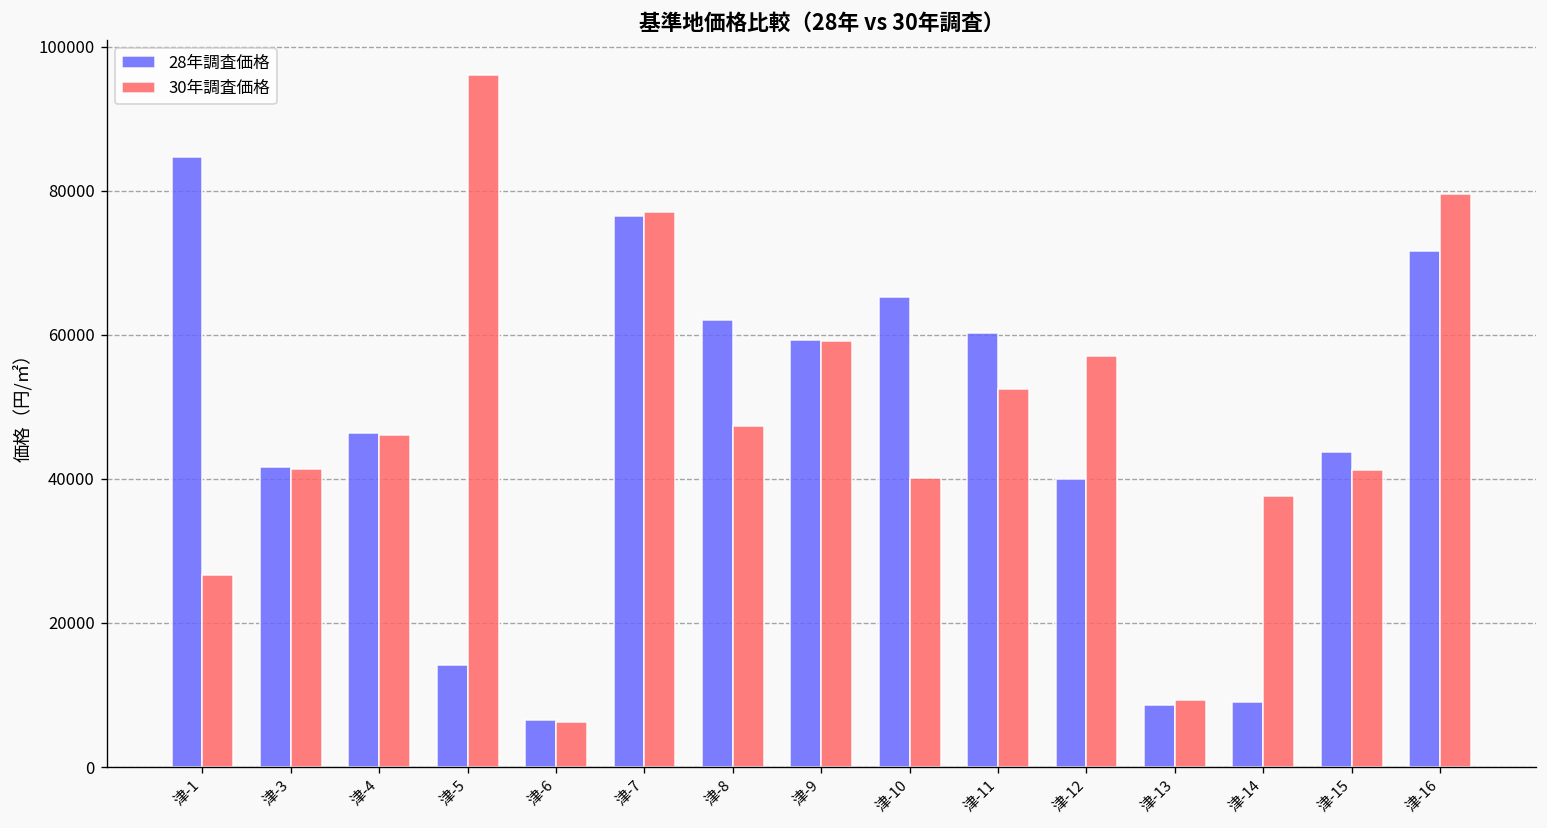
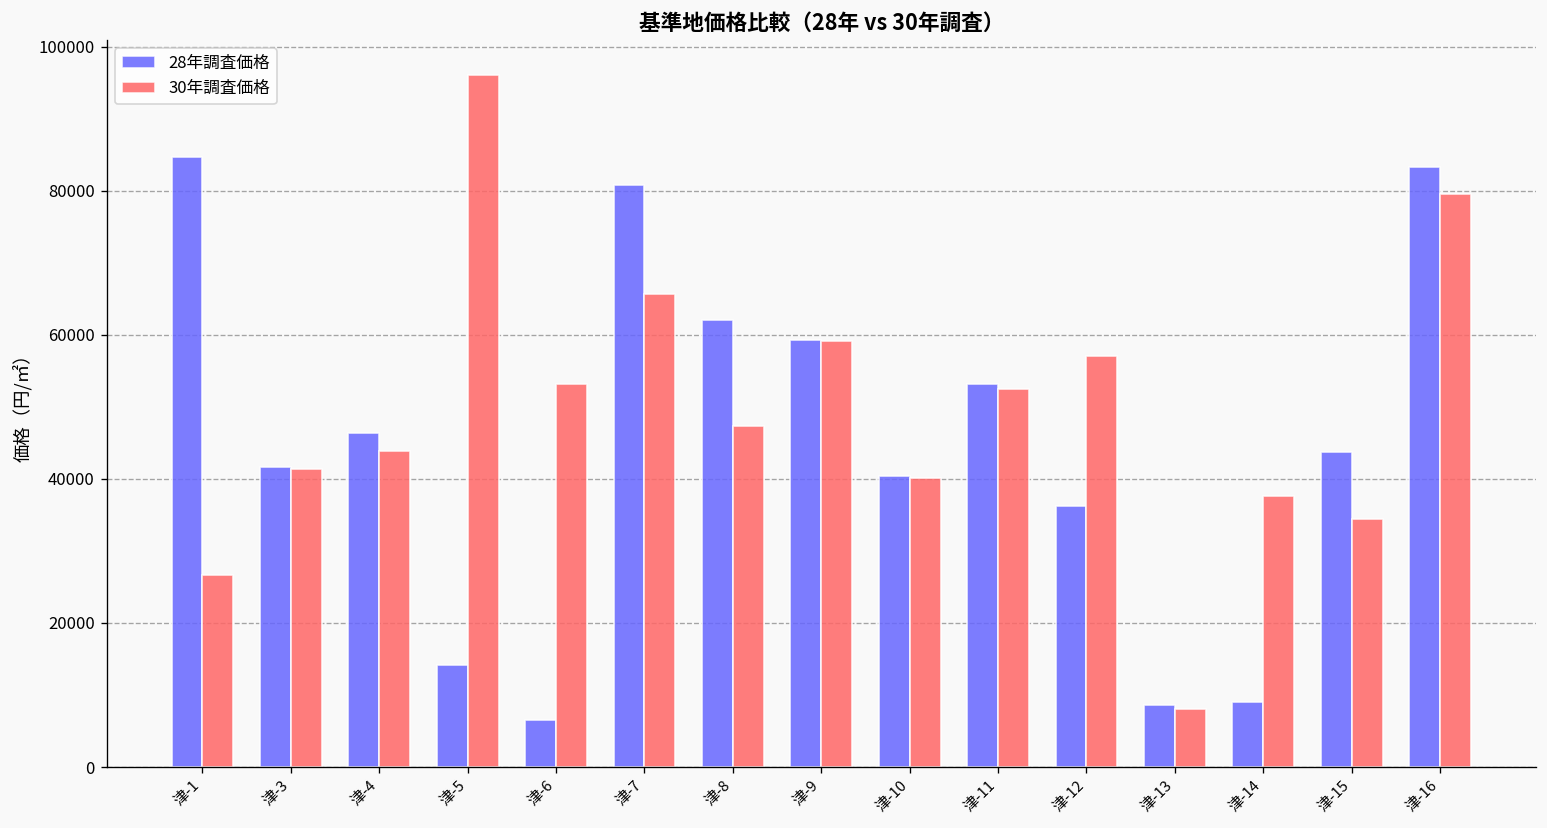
30年調査価格, 津-4: 46000 -> 44000
30年調査価格, 津-6: 6000 -> 53000
28年調査価格, 津-7: 77000 -> 81000
30年調査価格, 津-7: 77000 -> 66000
28年調査価格, 津-10: 65000 -> 40000
28年調査価格, 津-11: 60000 -> 53000
28年調査価格, 津-12: 40000 -> 36000
30年調査価格, 津-13: 9000 -> 8000
30年調査価格, 津-15: 41000 -> 34000
28年調査価格, 津-16: 72000 -> 83000
